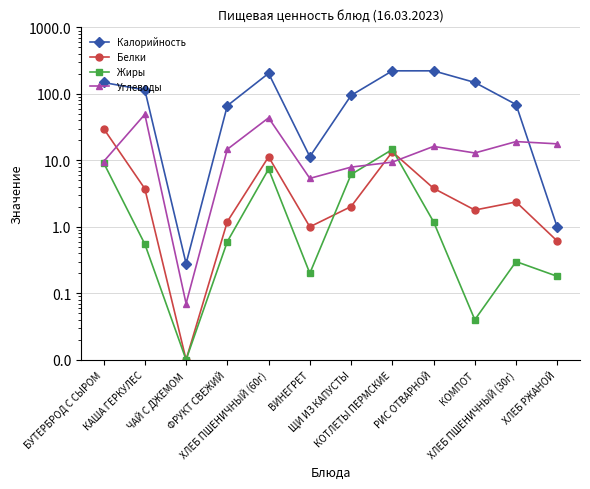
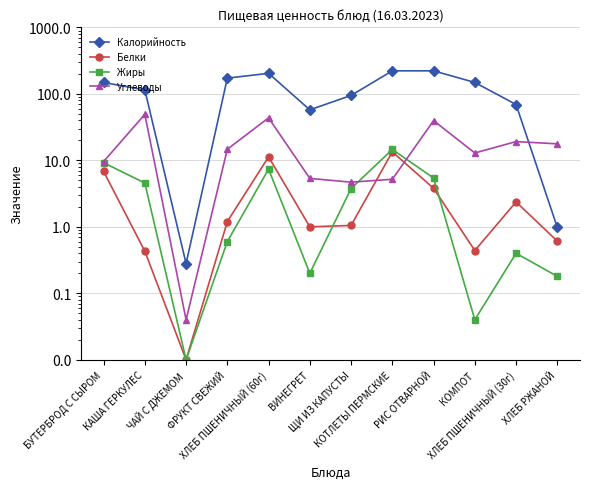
Белки, БУТЕРБРОД С СЫРОМ: 30 -> 7
Белки, КАША ГЕРКУЛЕС: 4 -> 0.4
Жиры, КАША ГЕРКУЛЕС: 0.6 -> 5
Углеводы, ЧАЙ С ДЖЕМОМ: 0.07 -> 0.04
Калорийность, ФРУКТ СВЕЖИЙ: 70 -> 170
Калорийность, ВИНЕГРЕТ: 11 -> 60
Белки, ЩИ ИЗ КАПУСТЫ: 2.0 -> 1.1
Жиры, ЩИ ИЗ КАПУСТЫ: 6 -> 4
Углеводы, ЩИ ИЗ КАПУСТЫ: 8 -> 5
Углеводы, КОТЛЕТЫ ПЕРМСКИЕ: 9 -> 5
Жиры, РИС ОТВАРНОЙ: 1.2 -> 5
Углеводы, РИС ОТВАРНОЙ: 16 -> 40
Белки, КОМПОТ: 1.8 -> 0.4
Жиры, ХЛЕБ ПШЕНИЧНЫЙ (30г): 0.3 -> 0.4
